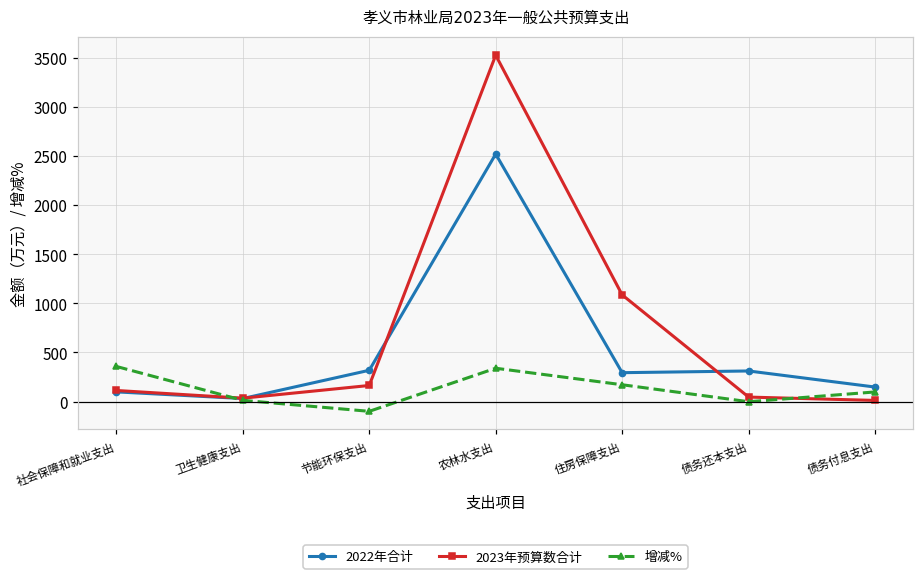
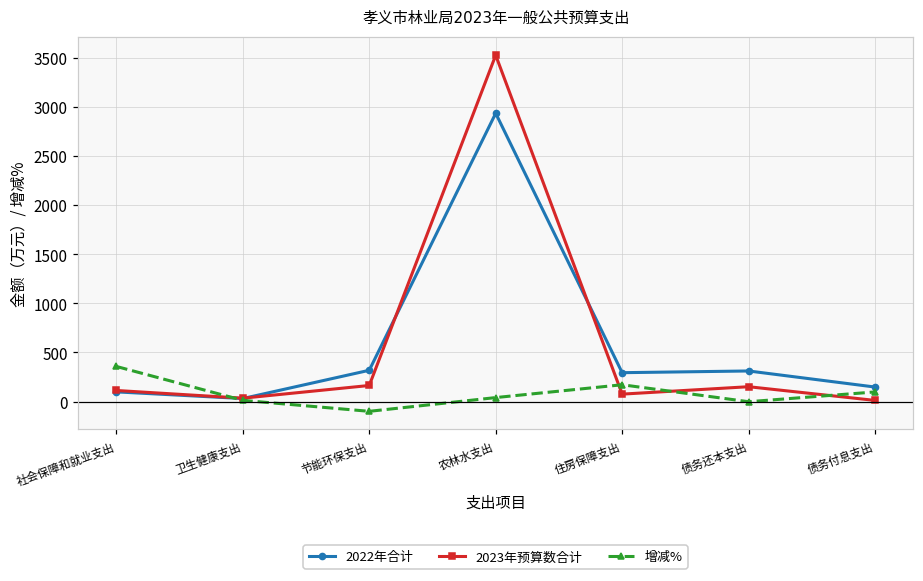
2022年合计, 农林水支出: 2500 -> 2900
增减%, 农林水支出: 300 -> 0
2023年预算数合计, 住房保障支出: 1100 -> 100
2023年预算数合计, 债务还本支出: 0 -> 200
